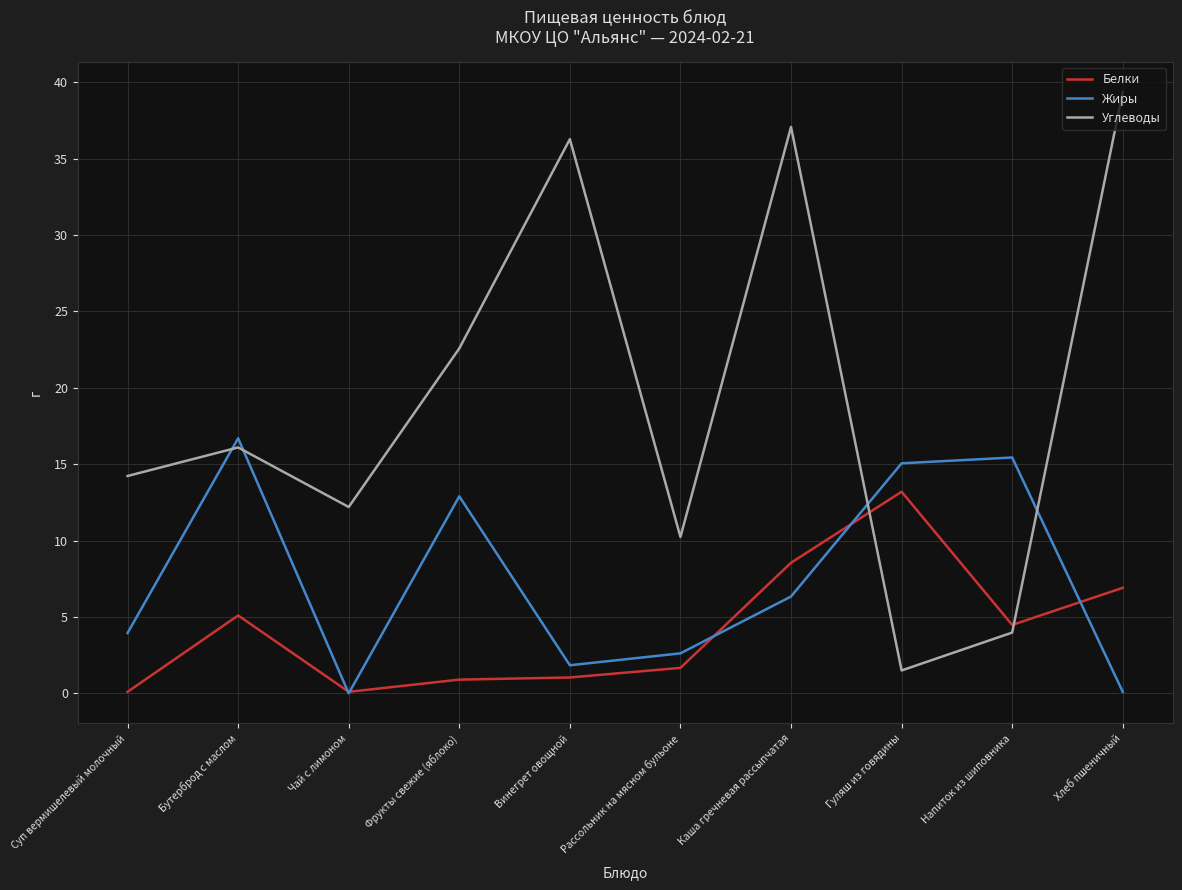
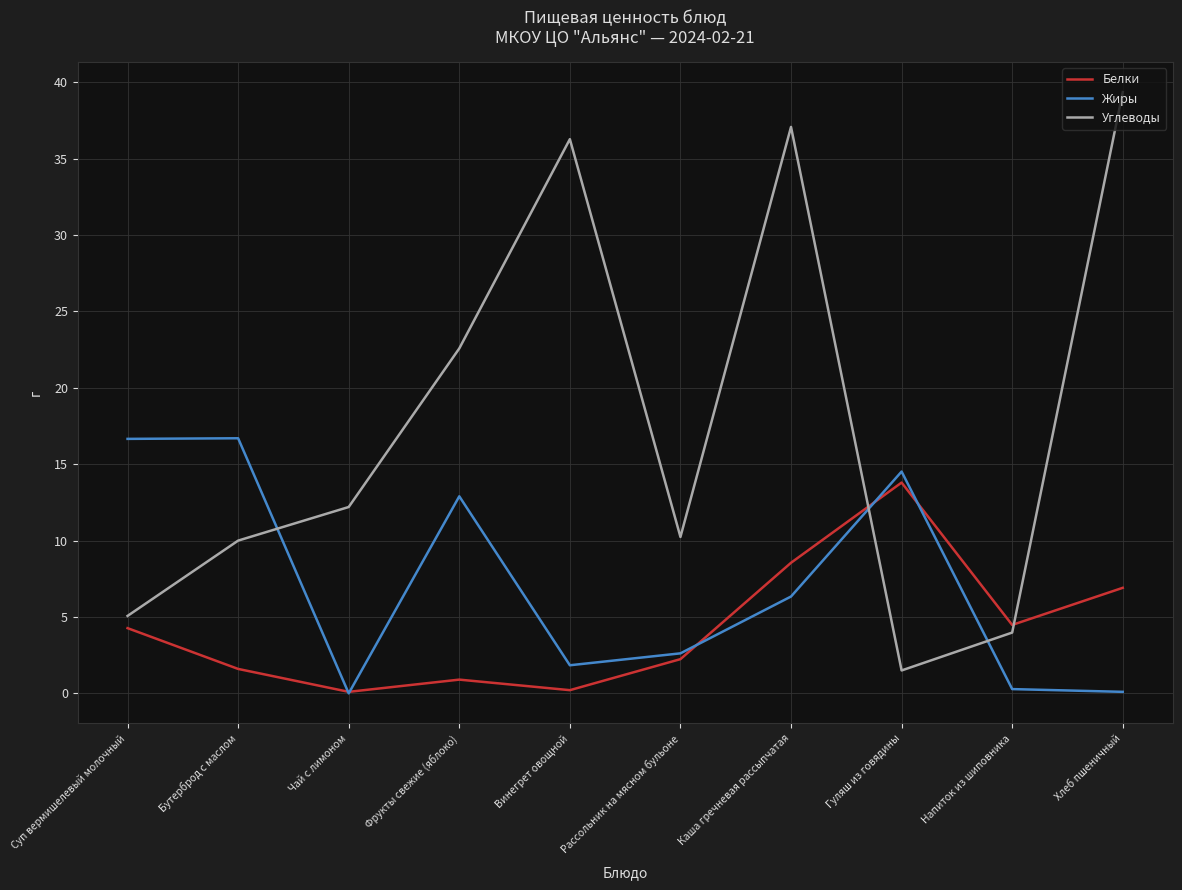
Белки, Суп вермишелевый молочный: 0.1 -> 4.3
Жиры, Суп вермишелевый молочный: 4.0 -> 16.7
Углеводы, Суп вермишелевый молочный: 14.2 -> 5.1
Белки, Бутерброд с маслом: 5.1 -> 1.6
Углеводы, Бутерброд с маслом: 16.1 -> 10.0
Белки, Винегрет овощной: 1.0 -> 0.2
Белки, Рассольник на мясном бульоне: 1.7 -> 2.2
Белки, Гуляш из говядины: 13.2 -> 13.8
Жиры, Гуляш из говядины: 15.1 -> 14.5
Жиры, Напиток из шиповника: 15.4 -> 0.3
